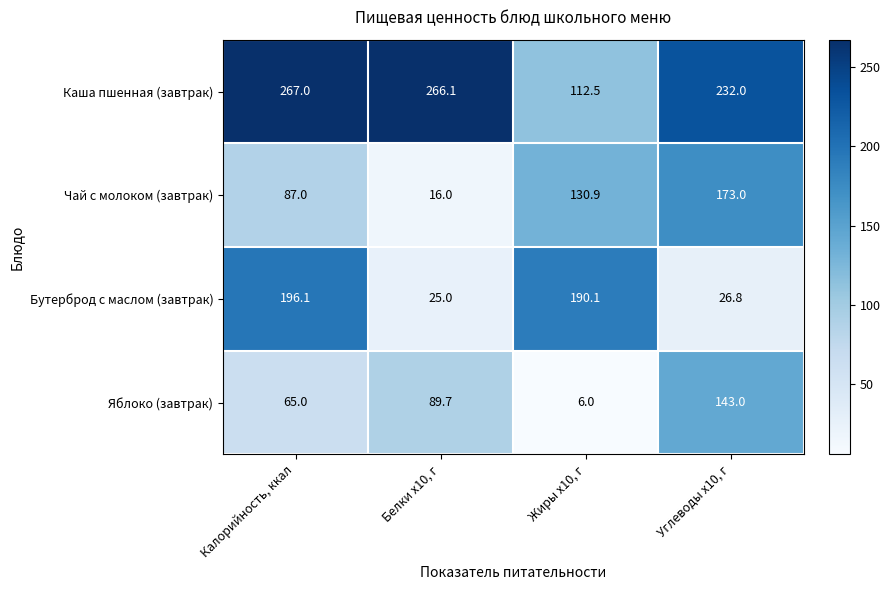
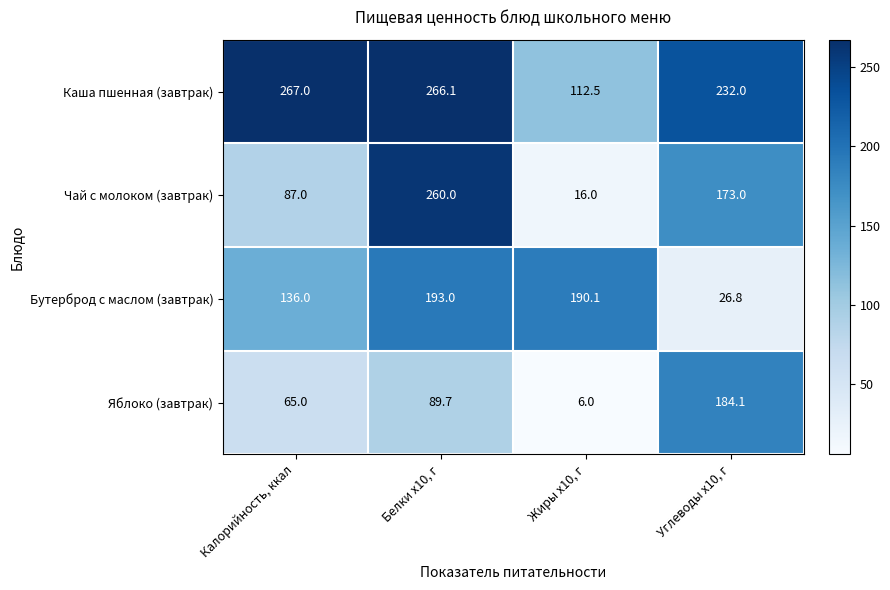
Чай с молоком (завтрак), Белки х10, г: 16.0 -> 260.0
Чай с молоком (завтрак), Жиры х10, г: 130.9 -> 16.0
Бутерброд с маслом (завтрак), Калорийность, ккал: 196.1 -> 136.0
Бутерброд с маслом (завтрак), Белки х10, г: 25.0 -> 193.0
Яблоко (завтрак), Углеводы х10, г: 143.0 -> 184.1
